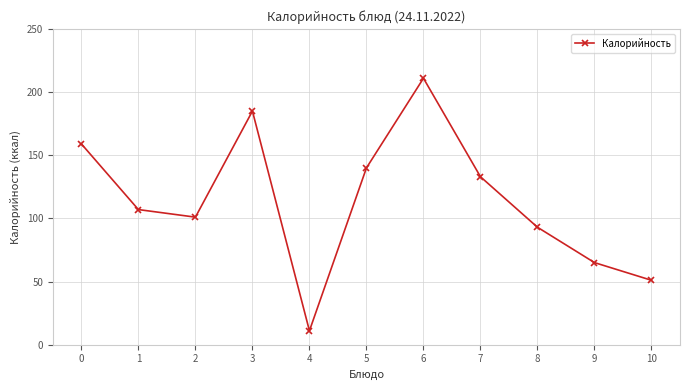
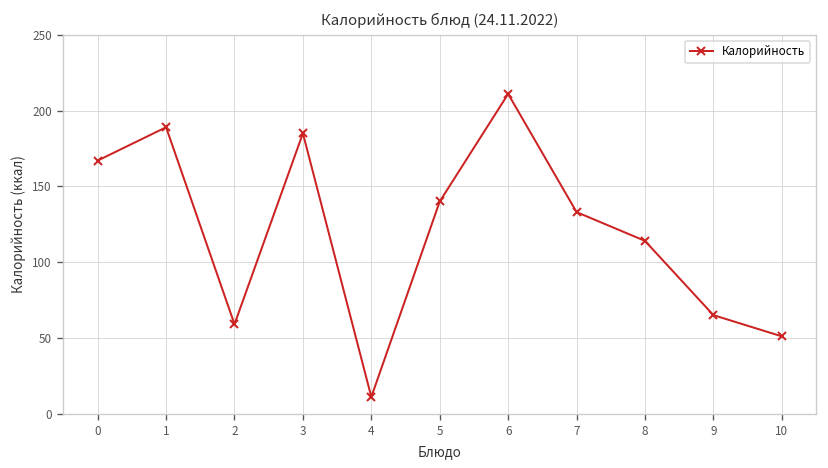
0: 159 -> 167
1: 107 -> 189
2: 101 -> 59
8: 93 -> 114
